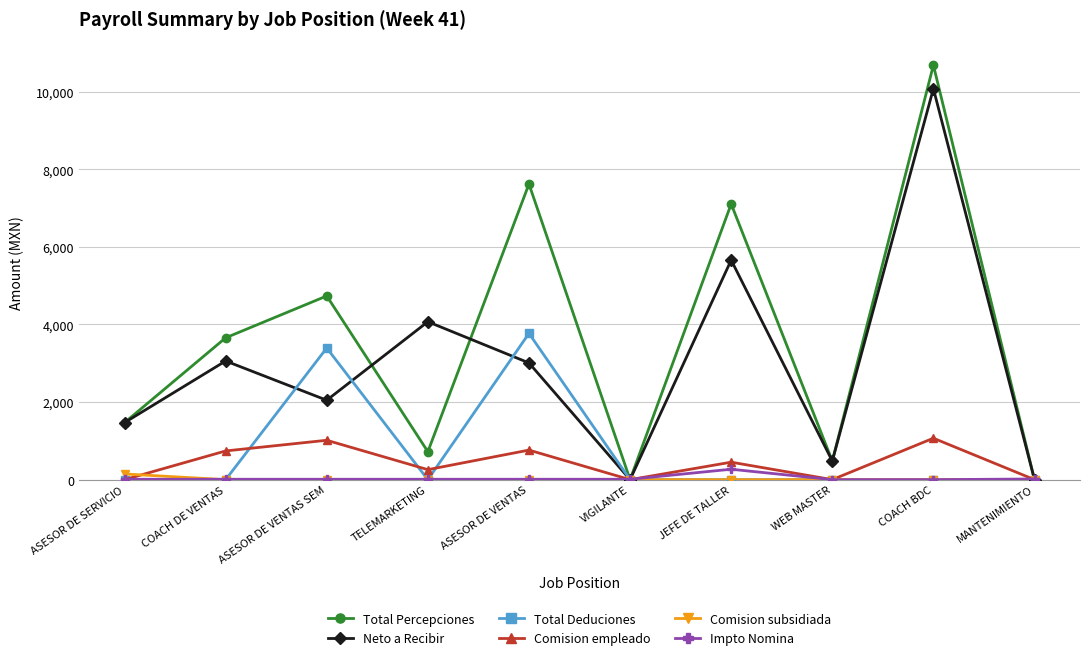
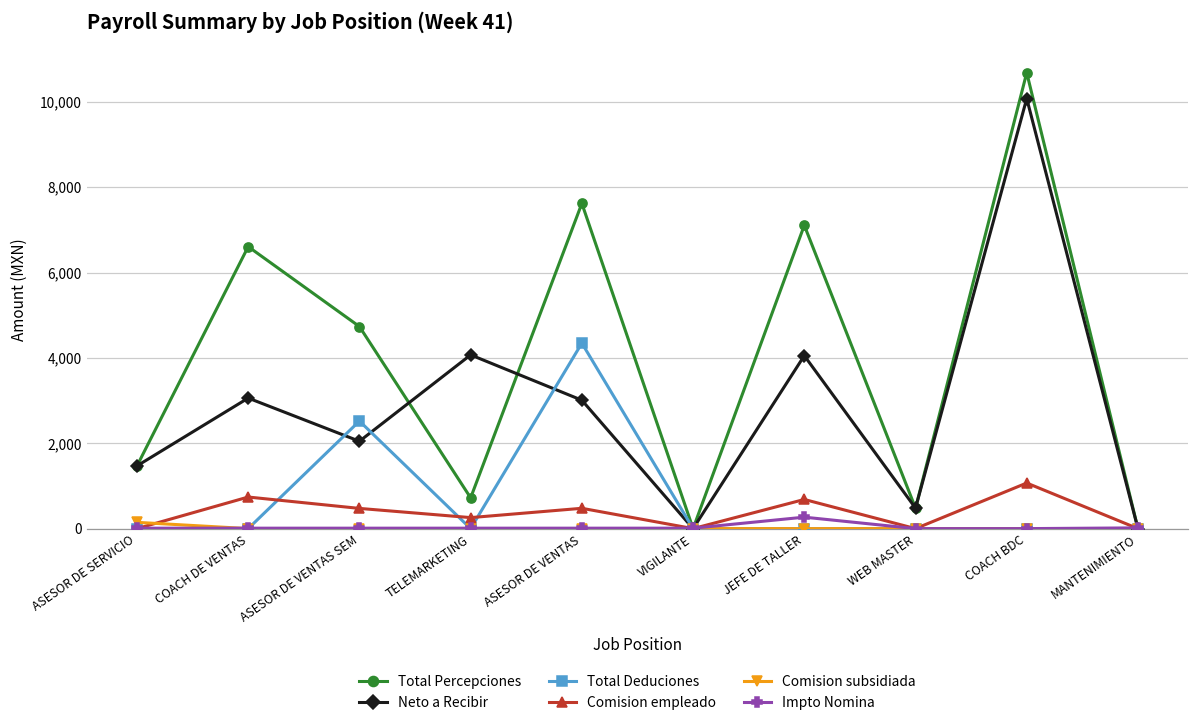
Total Percepciones, COACH DE VENTAS: 3,700 -> 6,600
Total Deduciones, ASESOR DE VENTAS SEM: 3,400 -> 2,500
Comision empleado, ASESOR DE VENTAS SEM: 1,000 -> 500
Total Deduciones, ASESOR DE VENTAS: 3,800 -> 4,300
Comision empleado, ASESOR DE VENTAS: 800 -> 500
Neto a Recibir, JEFE DE TALLER: 5,700 -> 4,100
Comision empleado, JEFE DE TALLER: 500 -> 700
